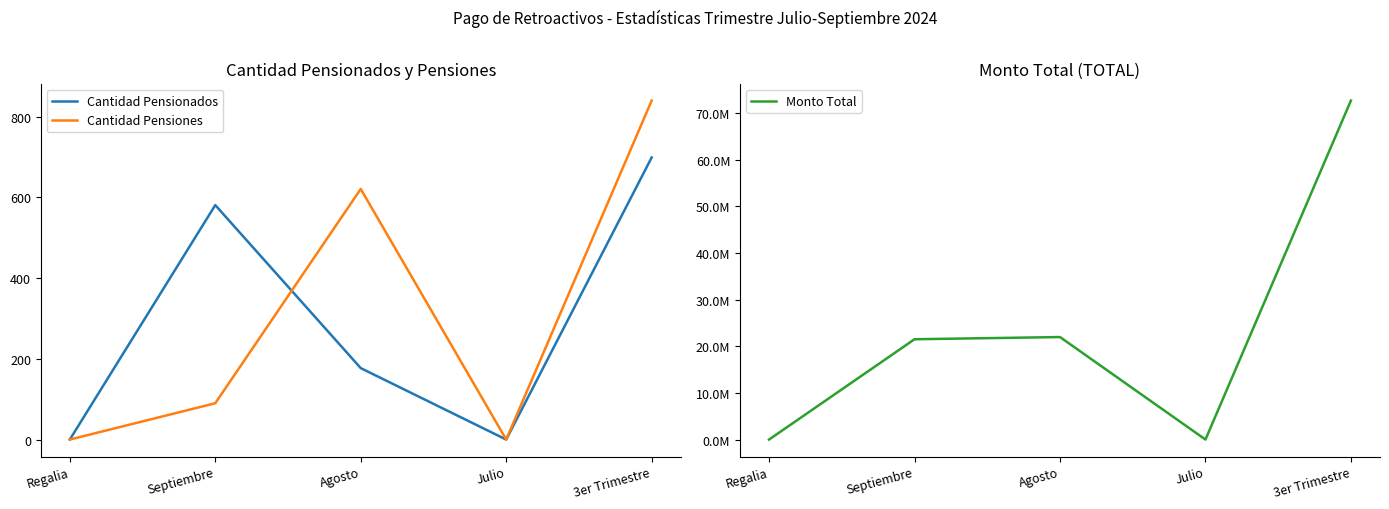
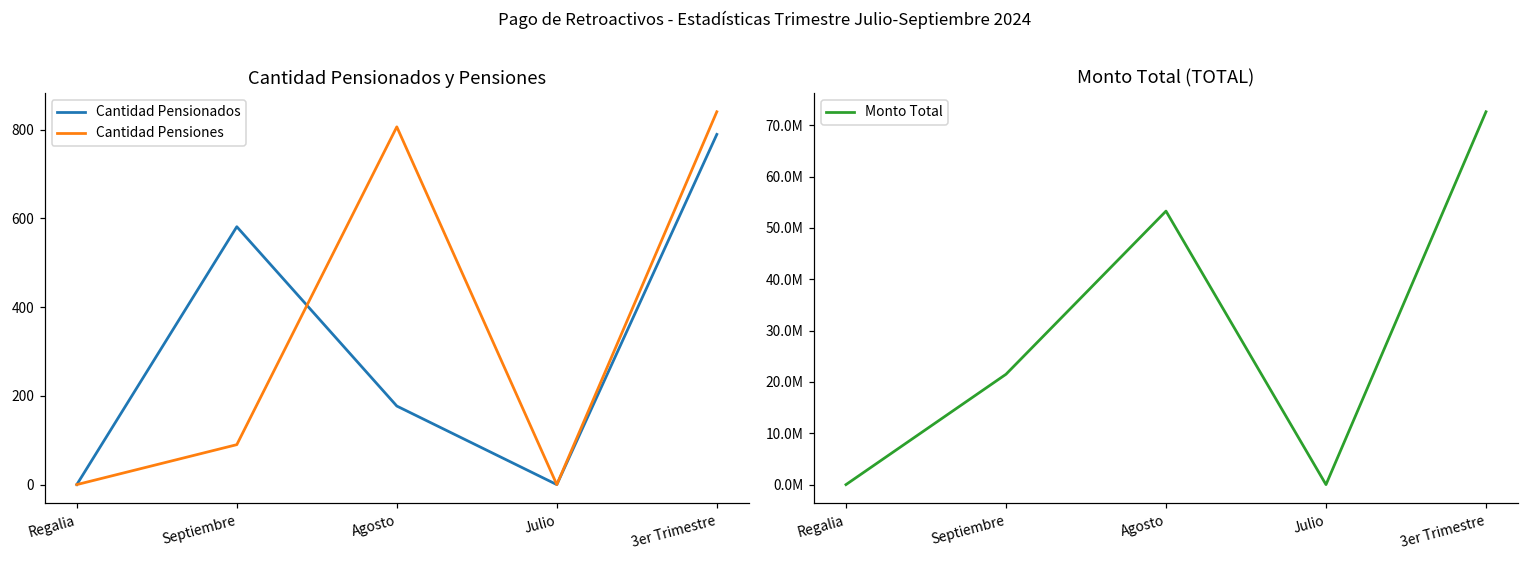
Cantidad Pensionados y Pensiones, Cantidad Pensiones, Agosto: 620 -> 810
Cantidad Pensionados y Pensiones, Cantidad Pensionados, 3er Trimestre: 700 -> 790
Monto Total (TOTAL), Agosto: 22000000 -> 53000000
